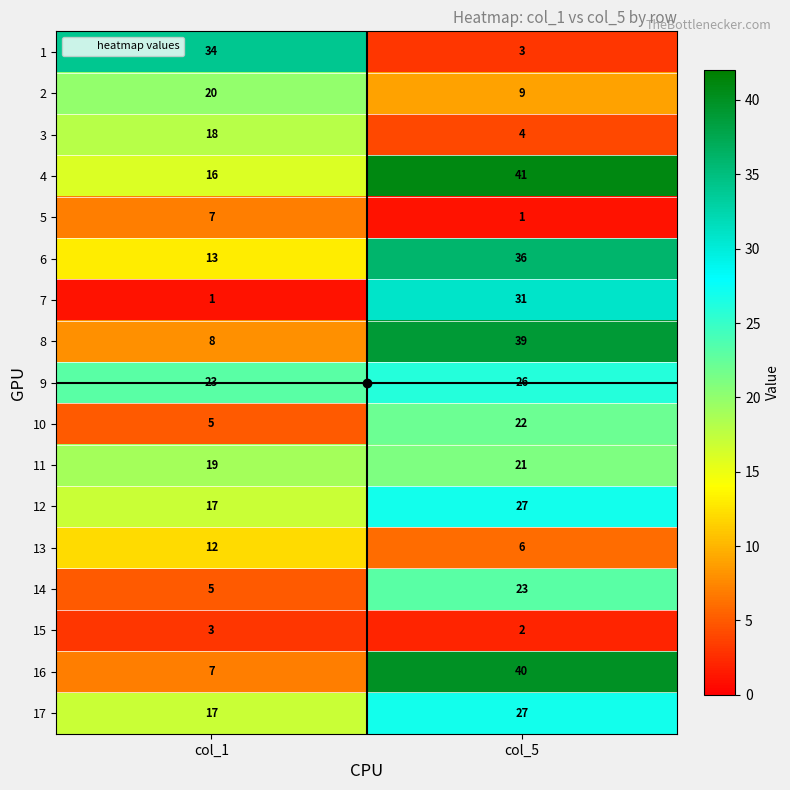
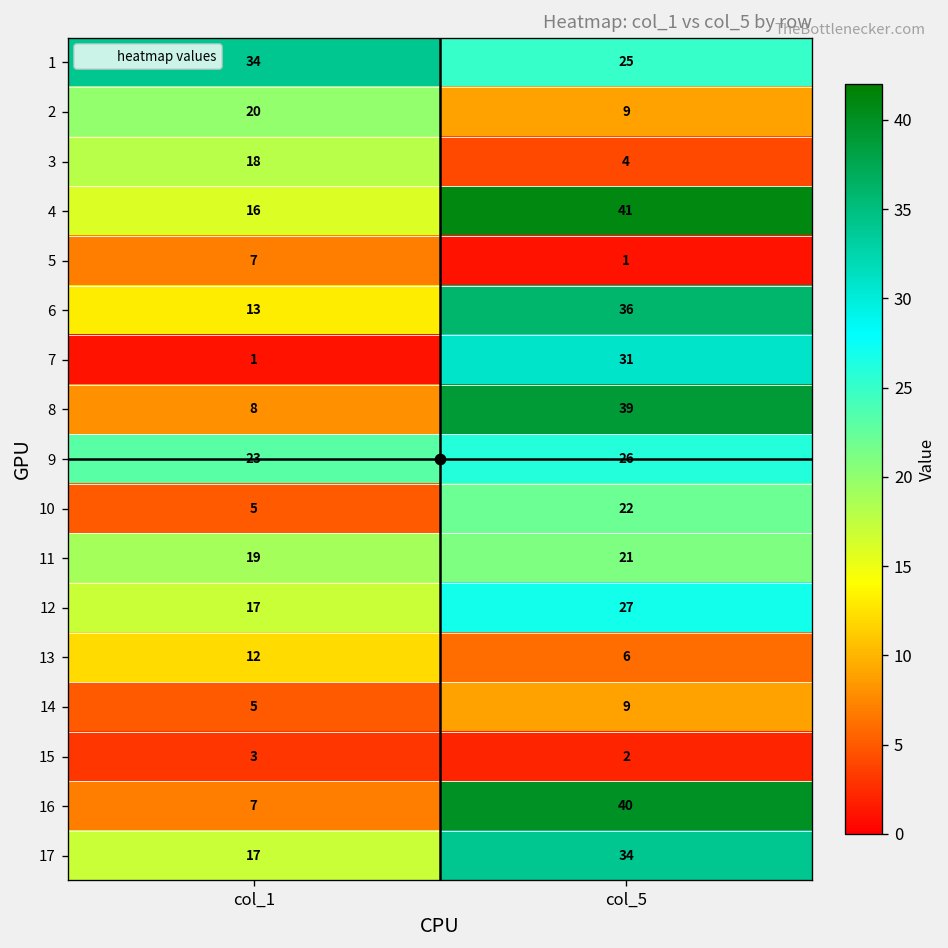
1, col_5: 3 -> 25
14, col_5: 23 -> 9
17, col_5: 27 -> 34
